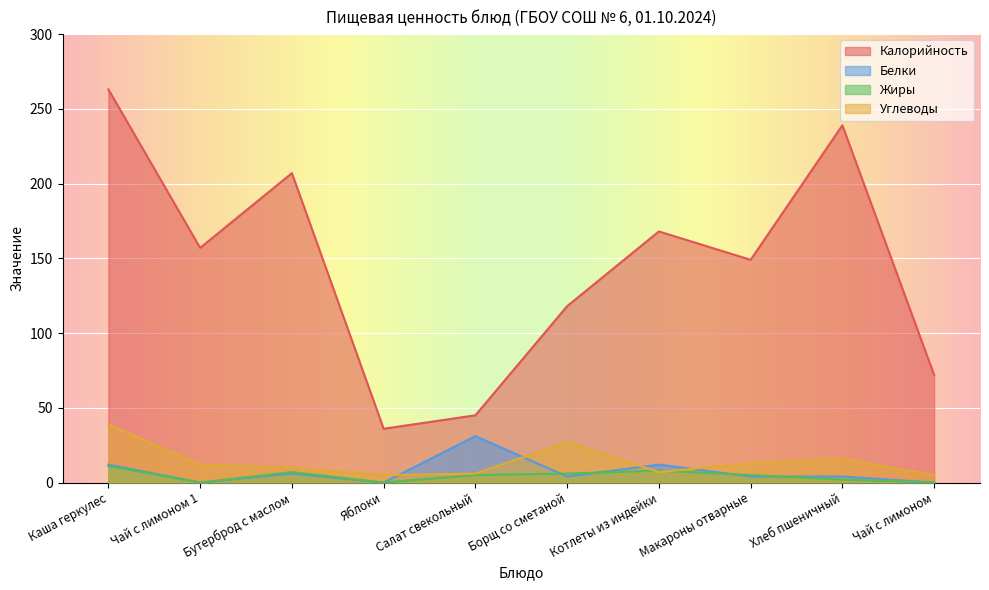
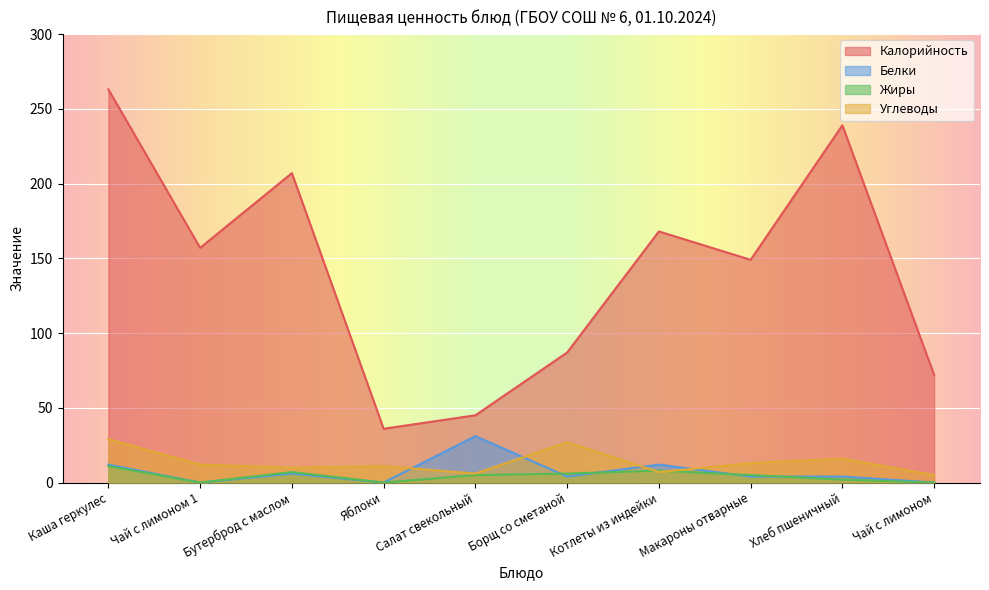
Углеводы, Каша геркулес: 39 -> 29
Углеводы, Яблоки: 5 -> 11
Калорийность, Борщ со сметаной: 118 -> 87
